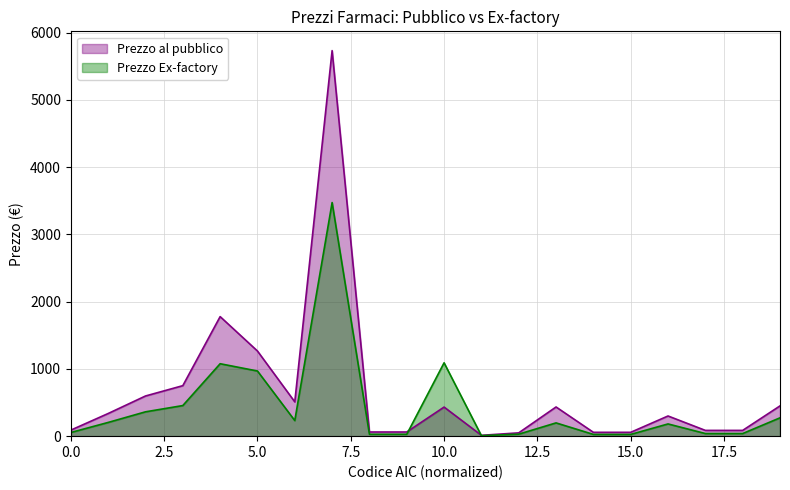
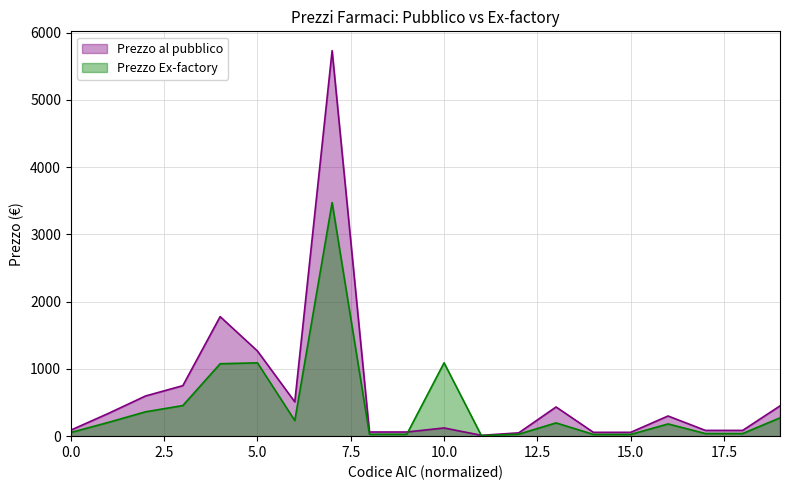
Prezzo Ex-factory, 5.0: 1000 -> 1100
Prezzo al pubblico, 10.0: 400 -> 100
